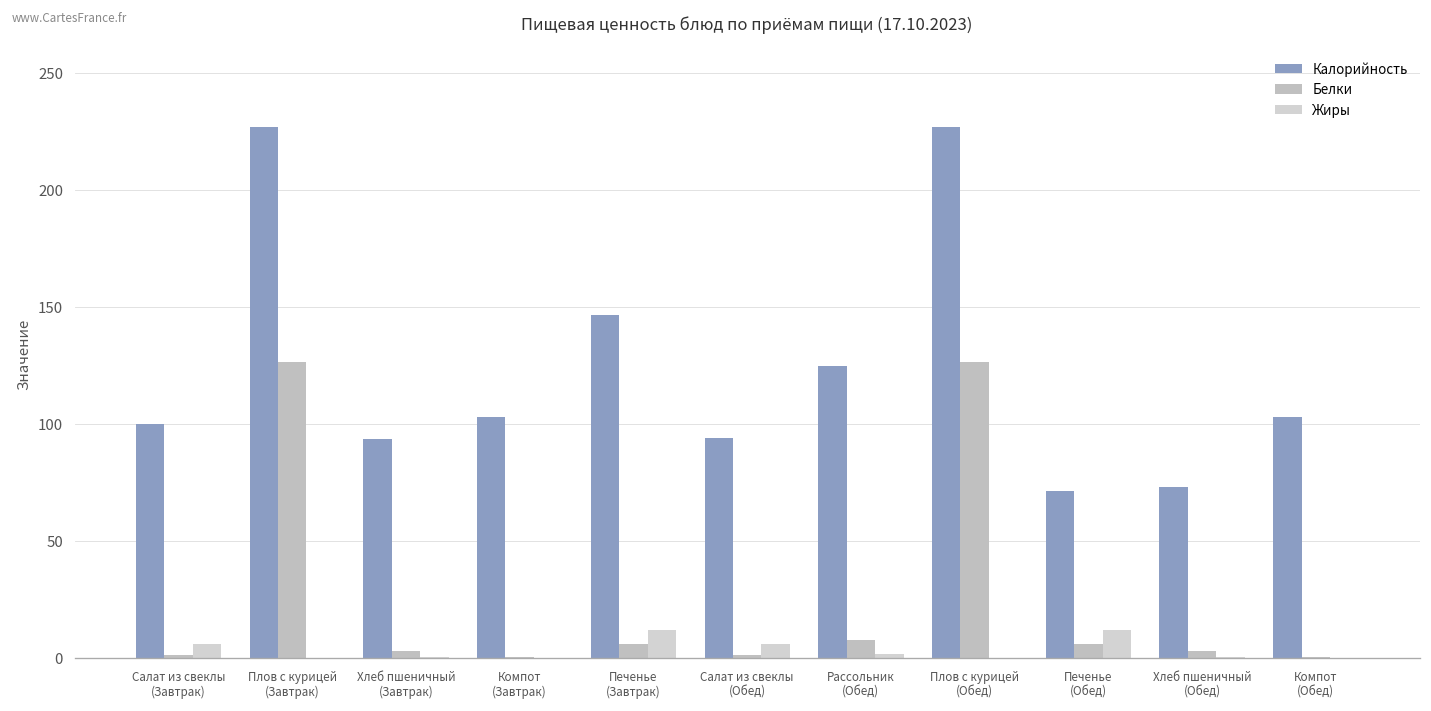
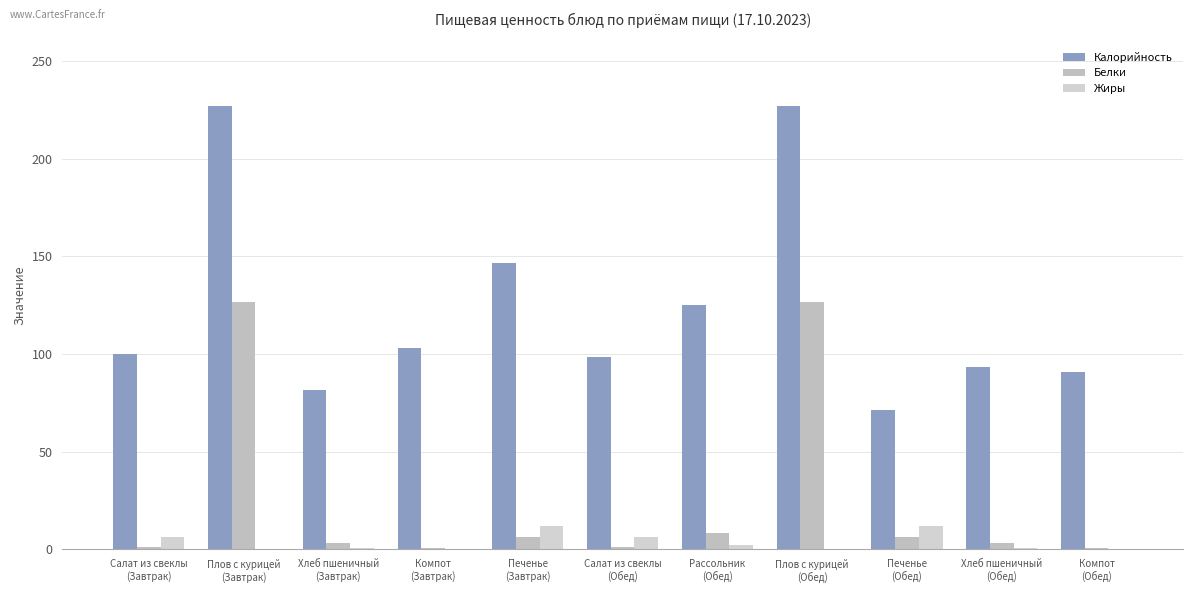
Калорийность, Хлеб пшеничный (Завтрак): 94 -> 82
Калорийность, Салат из свеклы (Обед): 94 -> 98
Калорийность, Хлеб пшеничный (Обед): 73 -> 94
Калорийность, Компот (Обед): 103 -> 91
